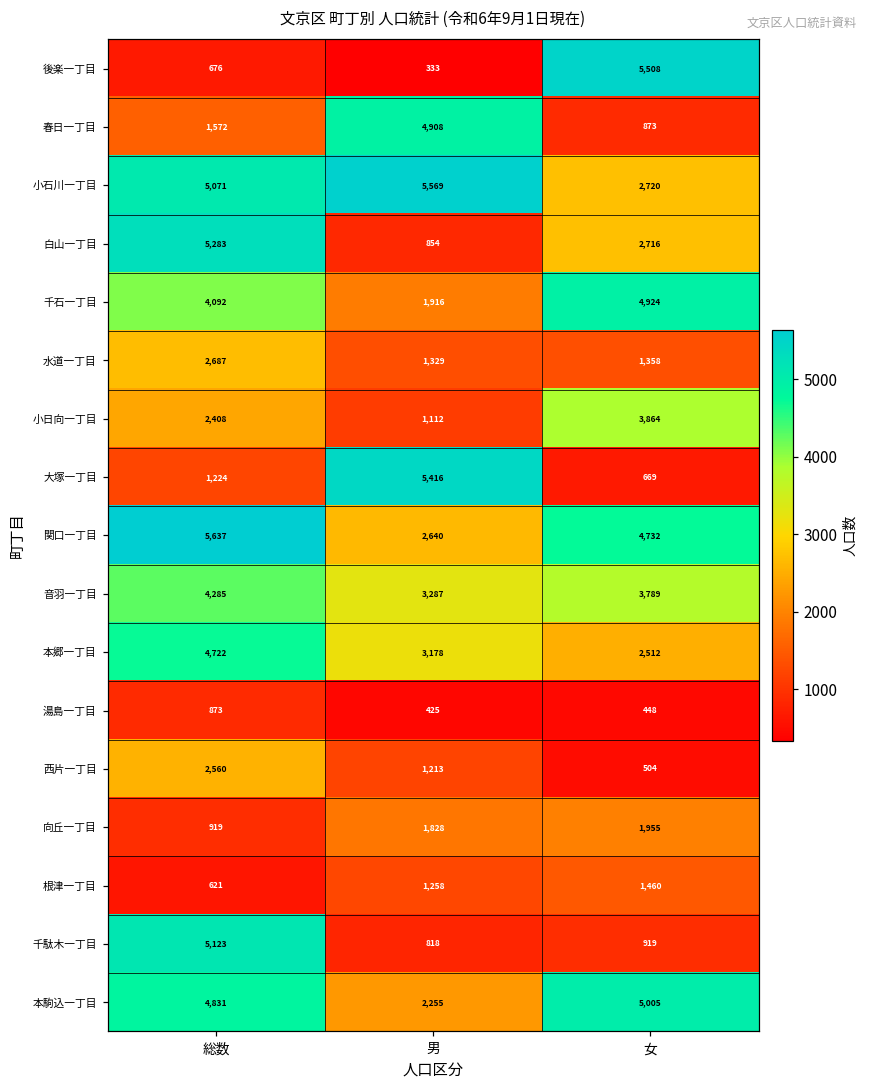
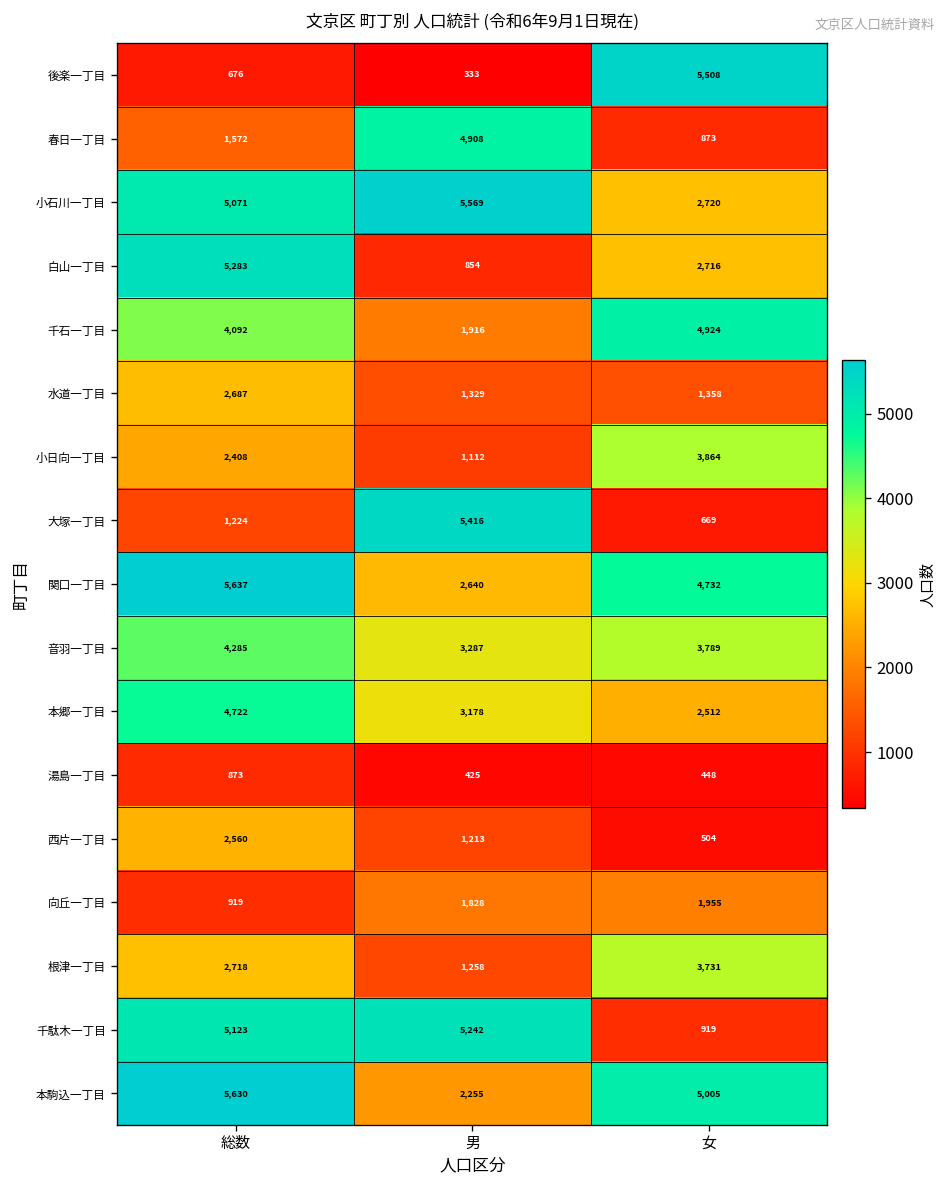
根津一丁目, 総数: 621 -> 2,718
根津一丁目, 女: 1,460 -> 3,731
千駄木一丁目, 男: 818 -> 5,242
本駒込一丁目, 総数: 4,831 -> 5,630
